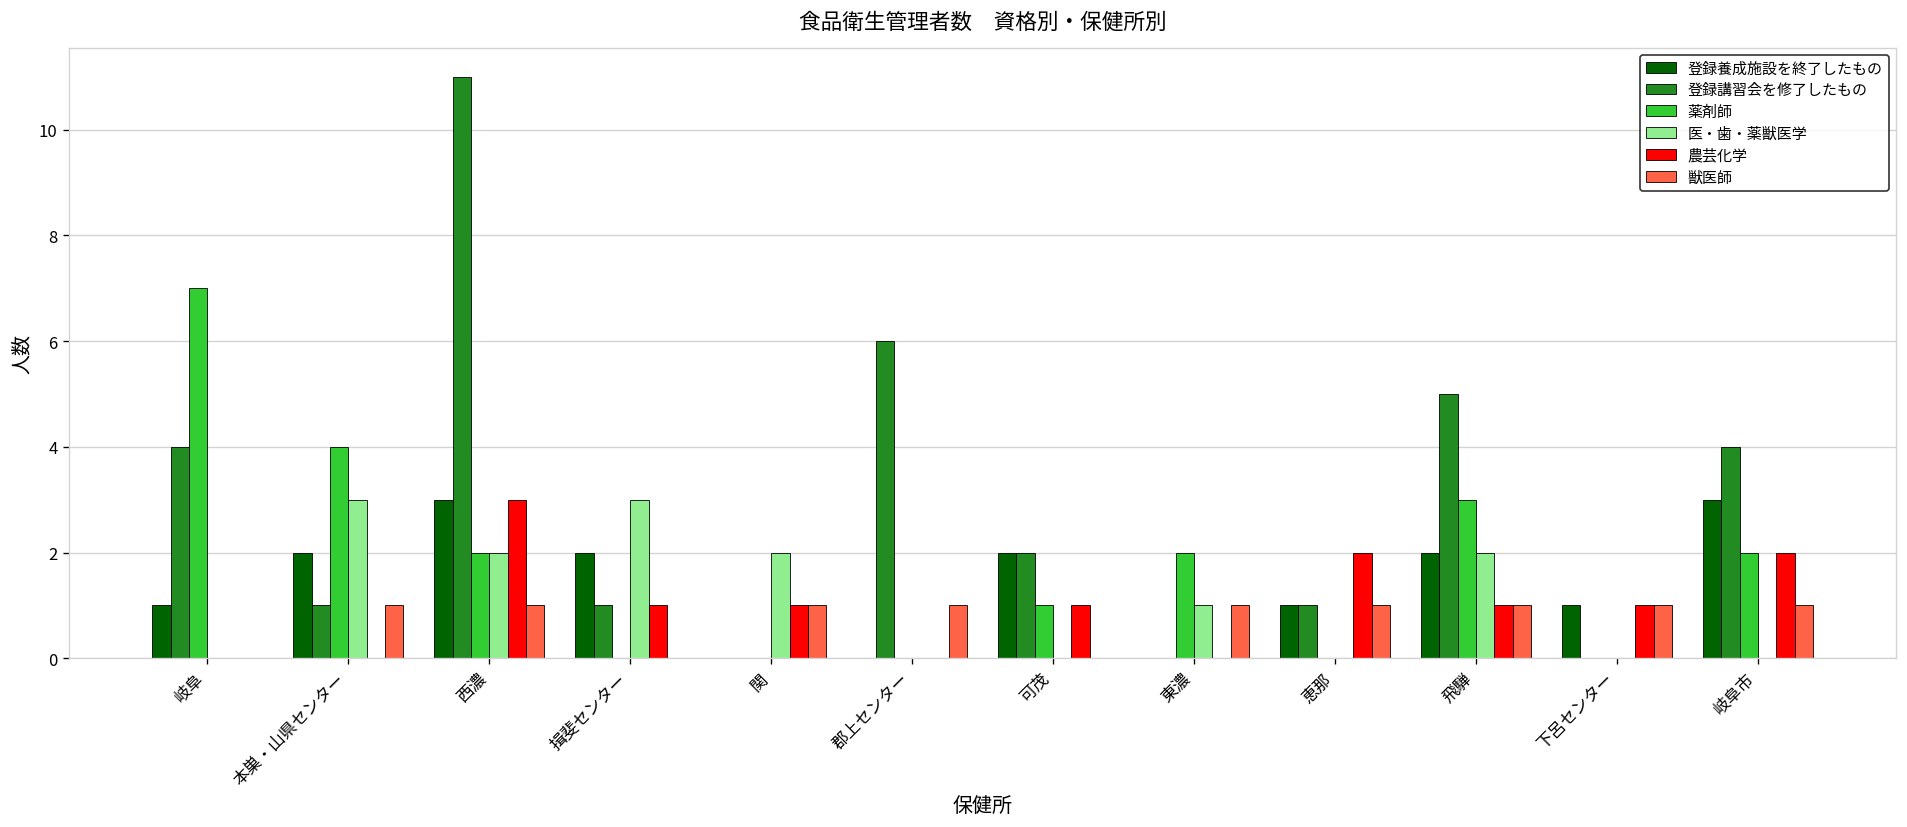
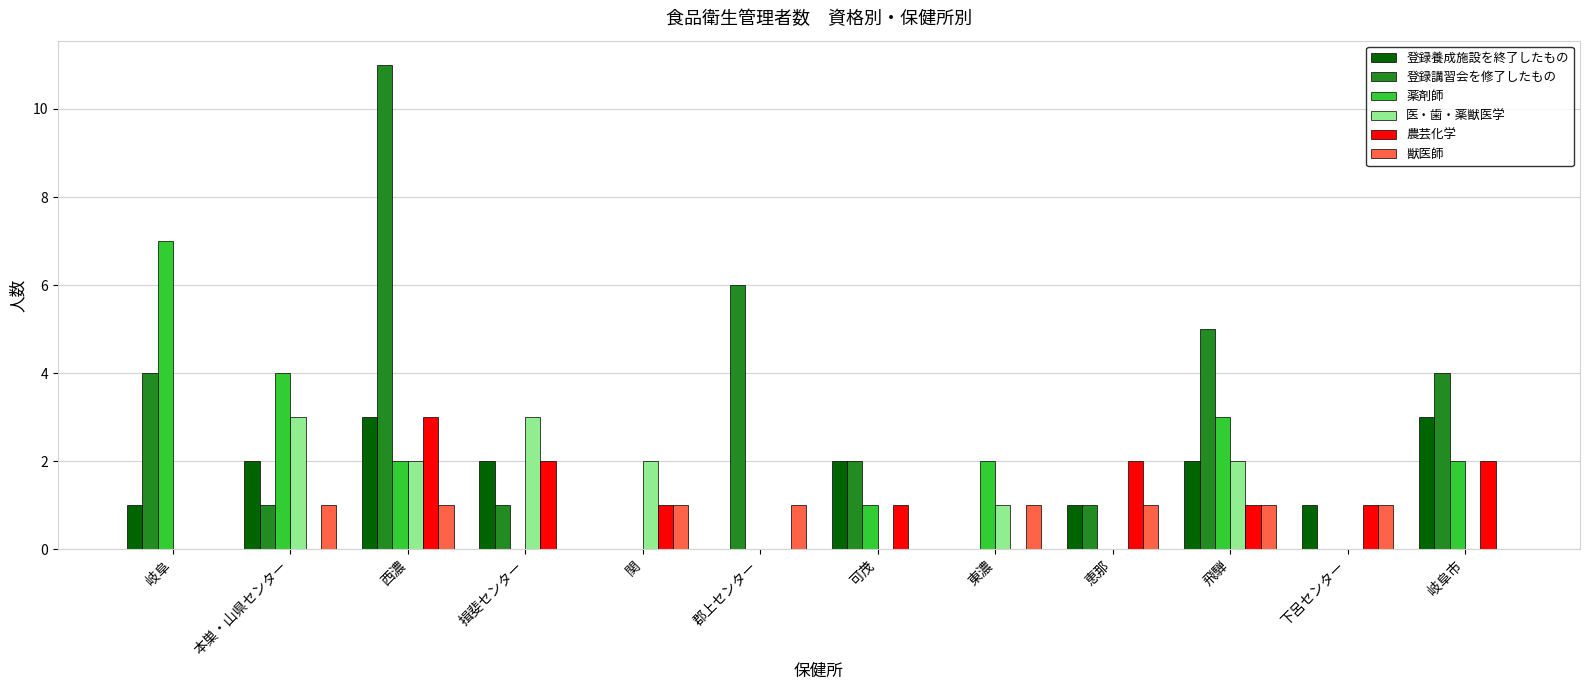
農芸化学, 揖斐センター: 1 -> 2
獣医師, 岐阜市: 1 -> 0
